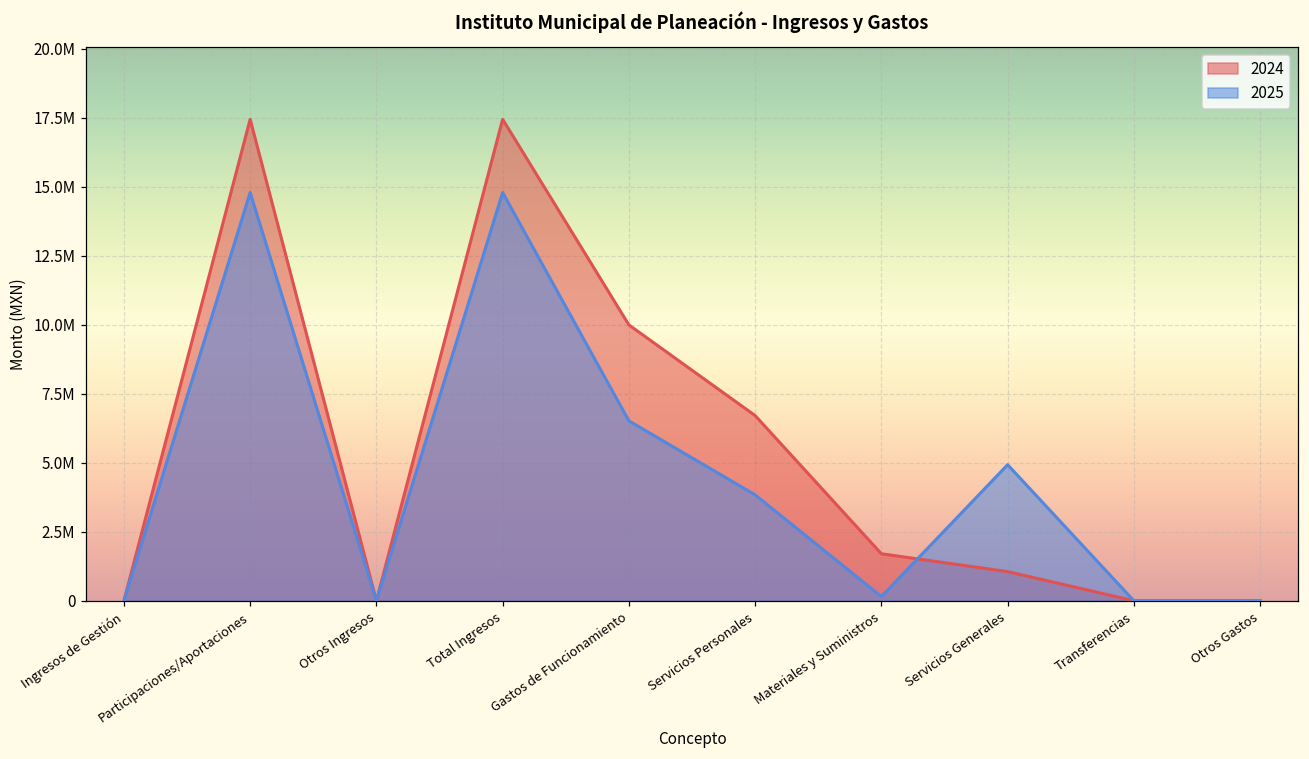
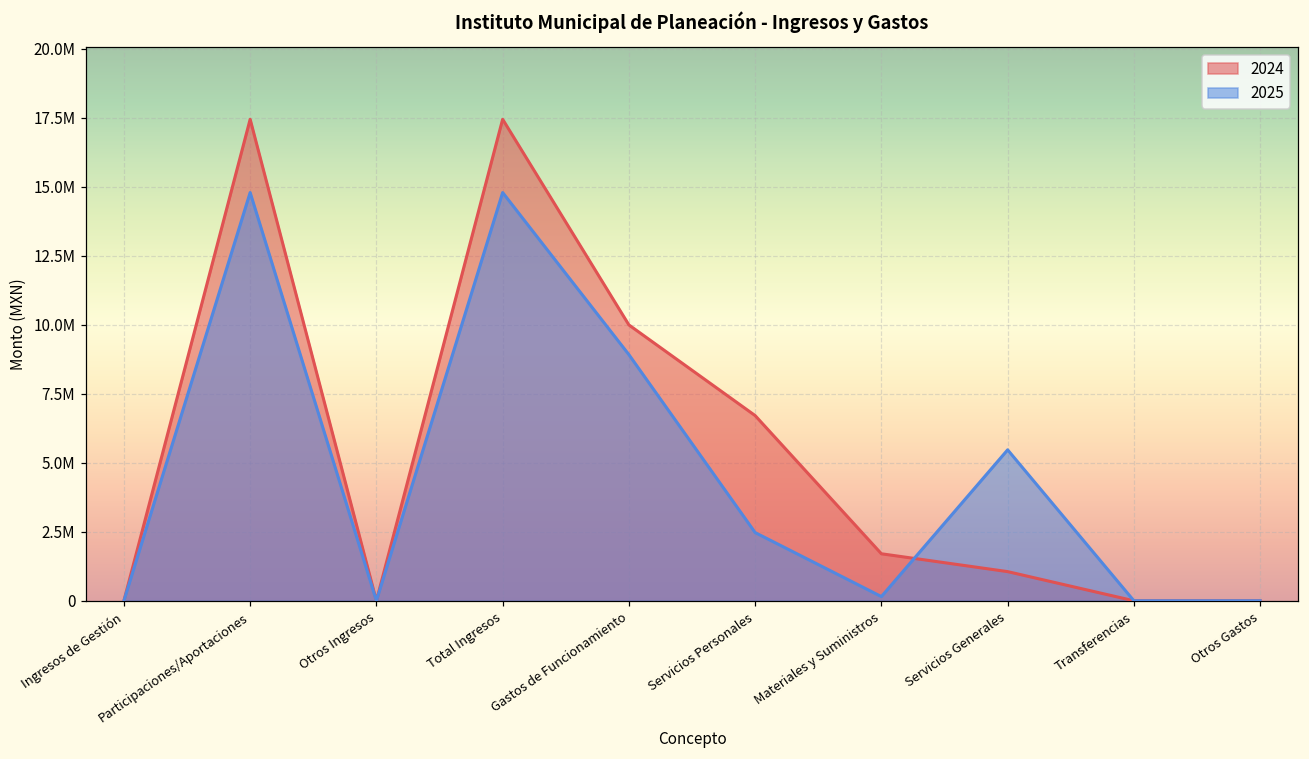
2025, Gastos de Funcionamiento: 6500000 -> 8900000
2025, Servicios Personales: 3800000 -> 2500000
2025, Servicios Generales: 4900000 -> 5500000
